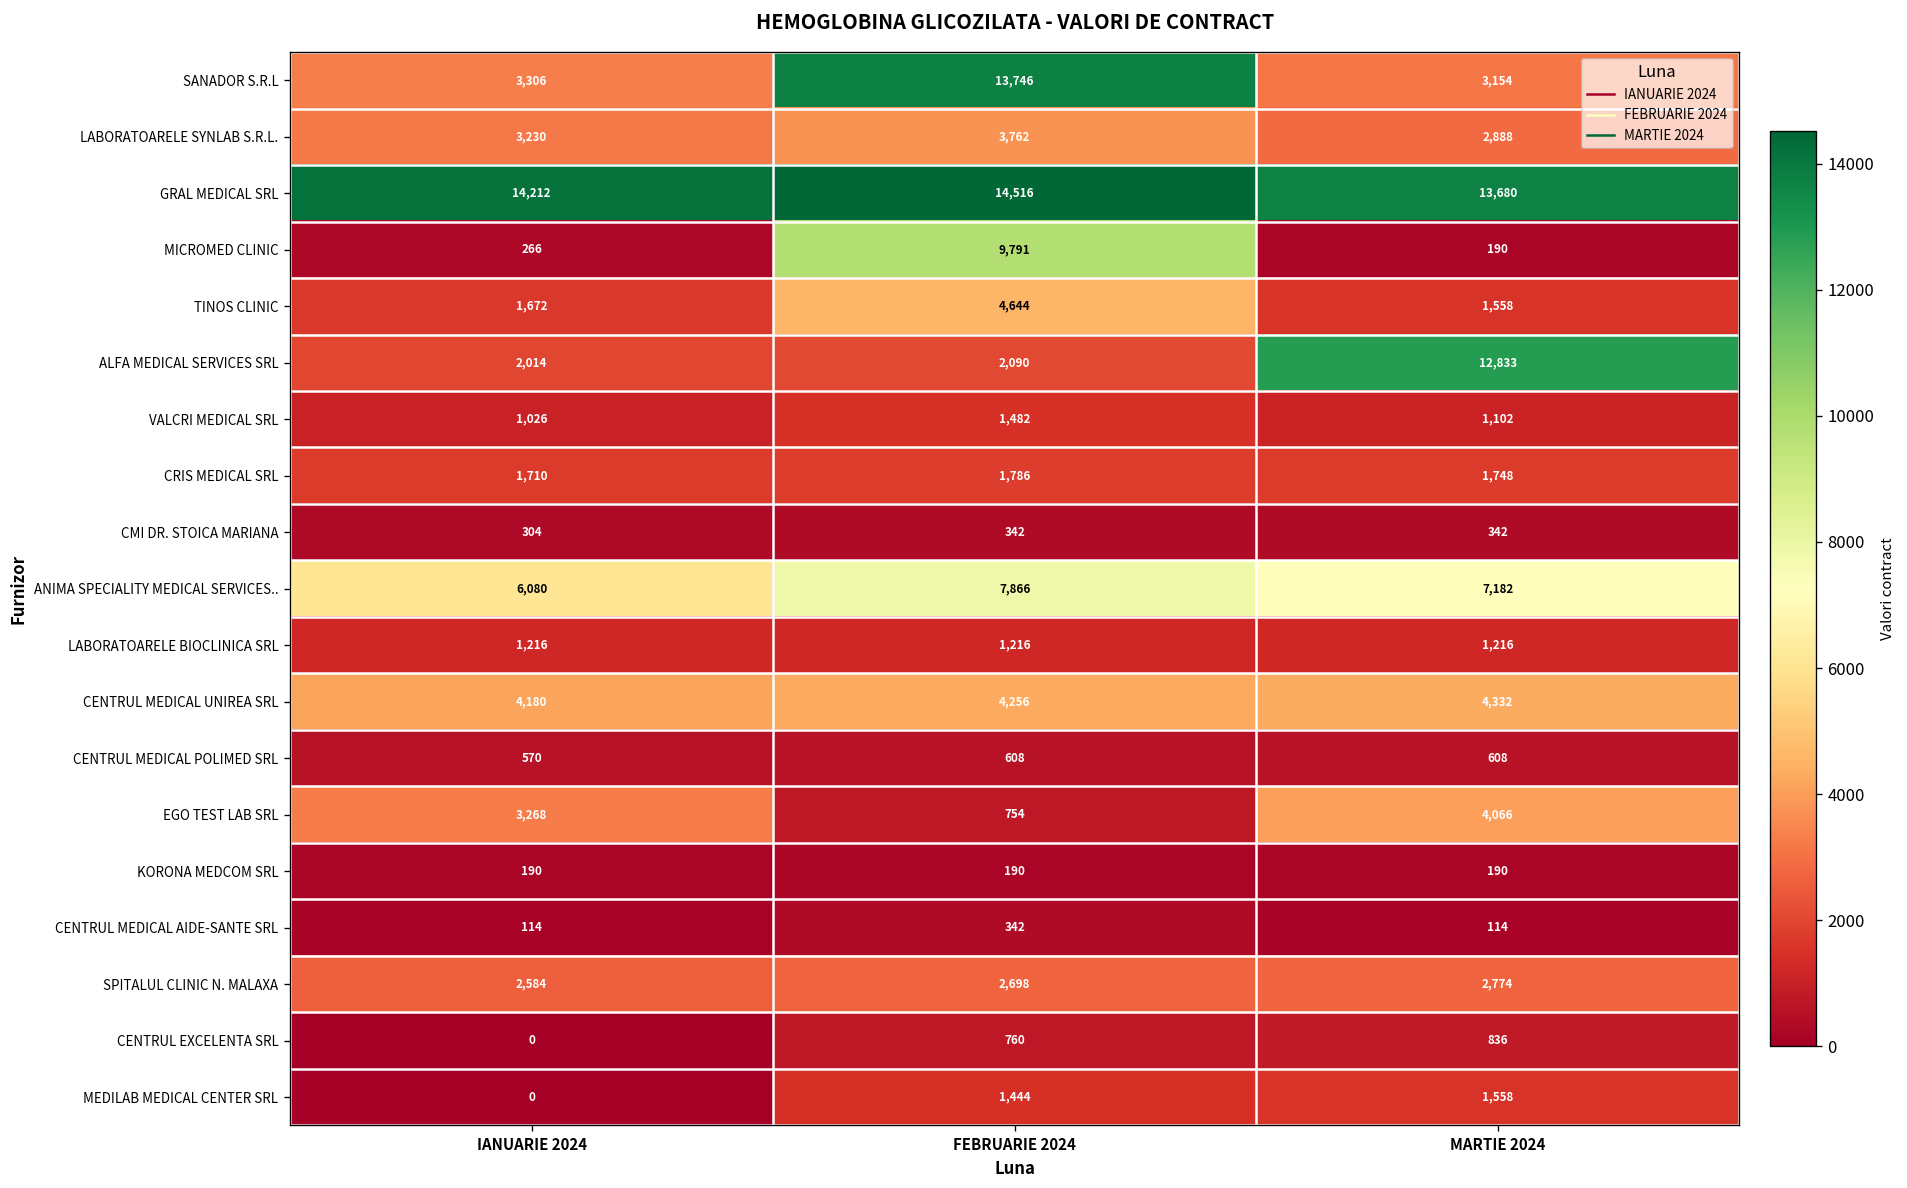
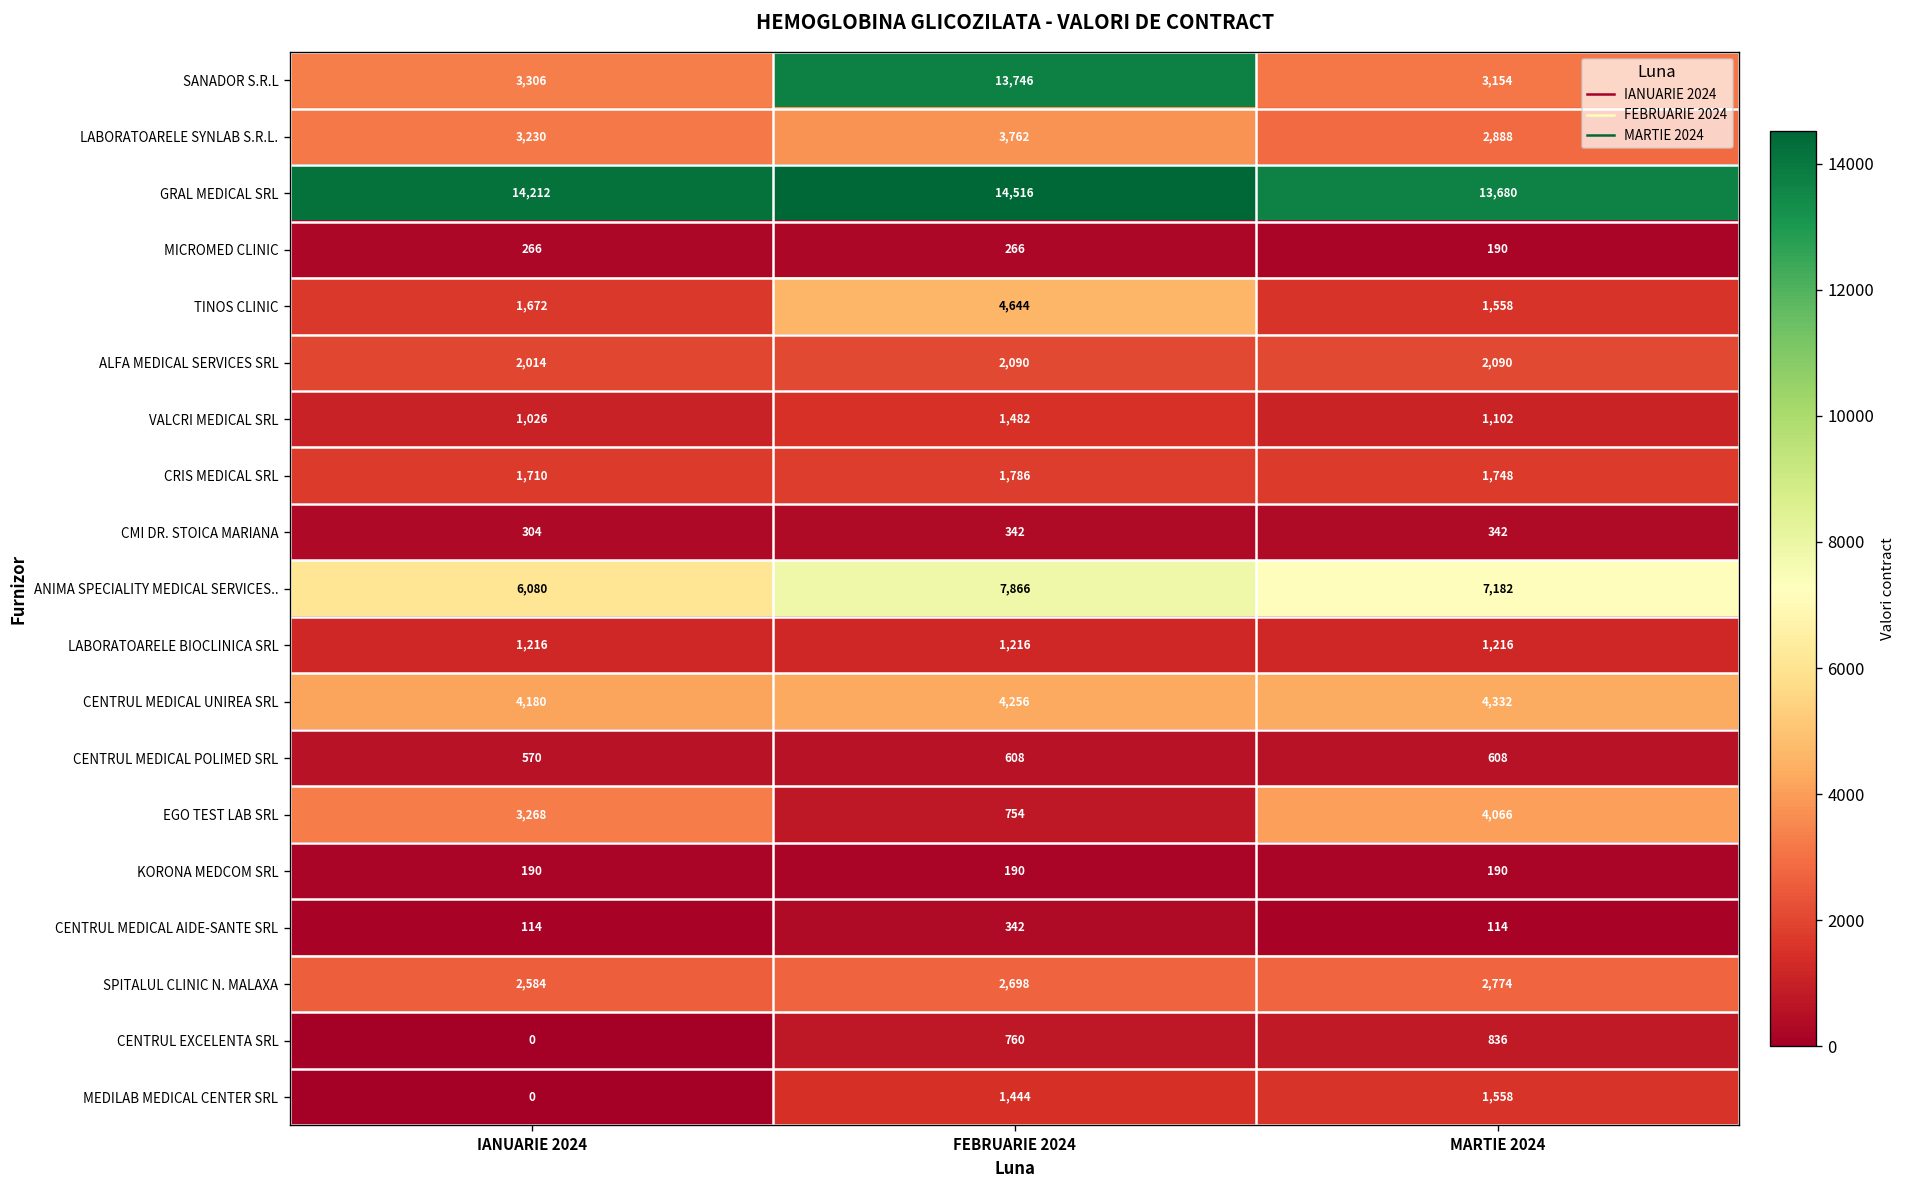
MICROMED CLINIC, FEBRUARIE 2024: 9,791 -> 266
ALFA MEDICAL SERVICES SRL, MARTIE 2024: 12,833 -> 2,090
